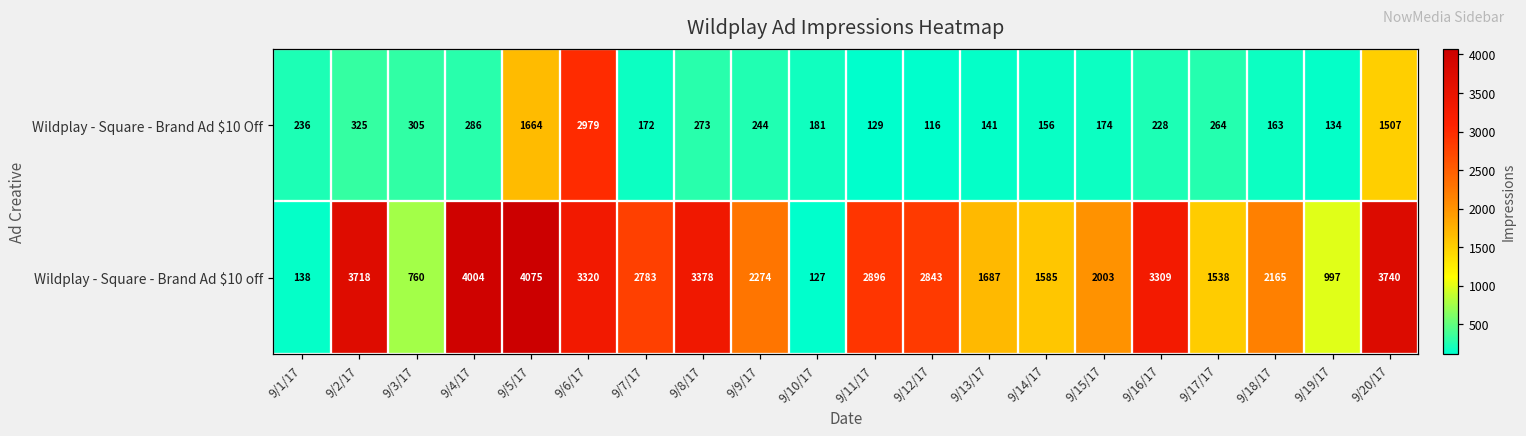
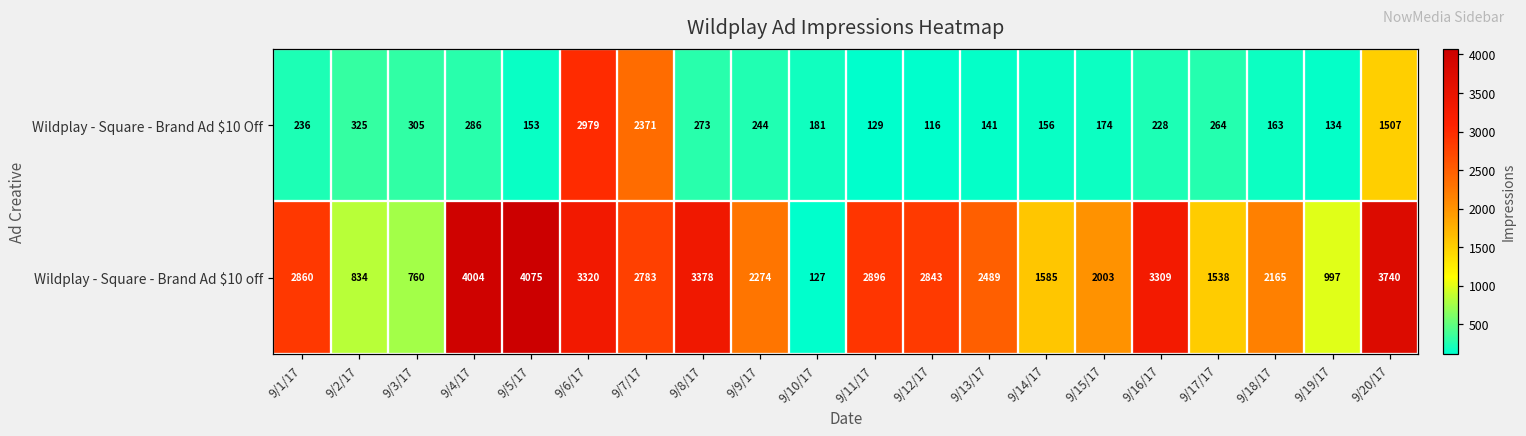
Wildplay - Square - Brand Ad $10 Off, 9/5/17: 1664 -> 153
Wildplay - Square - Brand Ad $10 Off, 9/7/17: 172 -> 2371
Wildplay - Square - Brand Ad $10 off, 9/1/17: 138 -> 2860
Wildplay - Square - Brand Ad $10 off, 9/2/17: 3718 -> 834
Wildplay - Square - Brand Ad $10 off, 9/13/17: 1687 -> 2489
